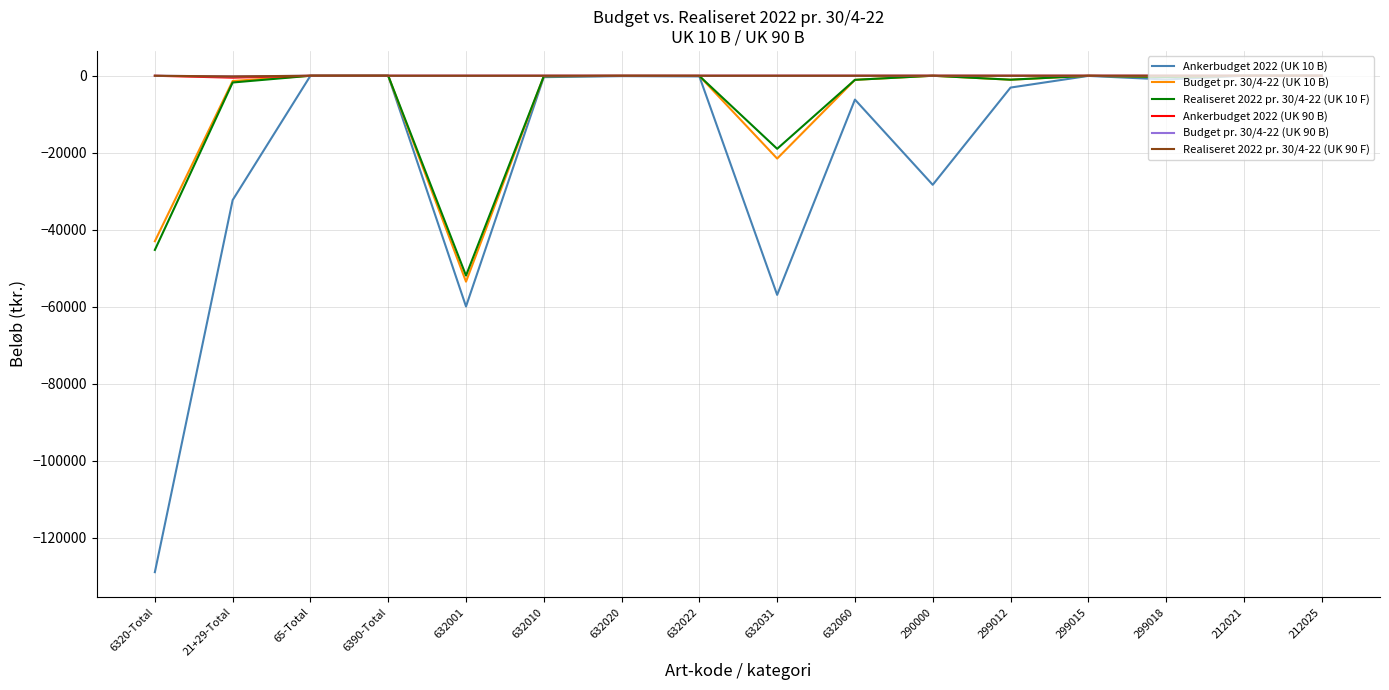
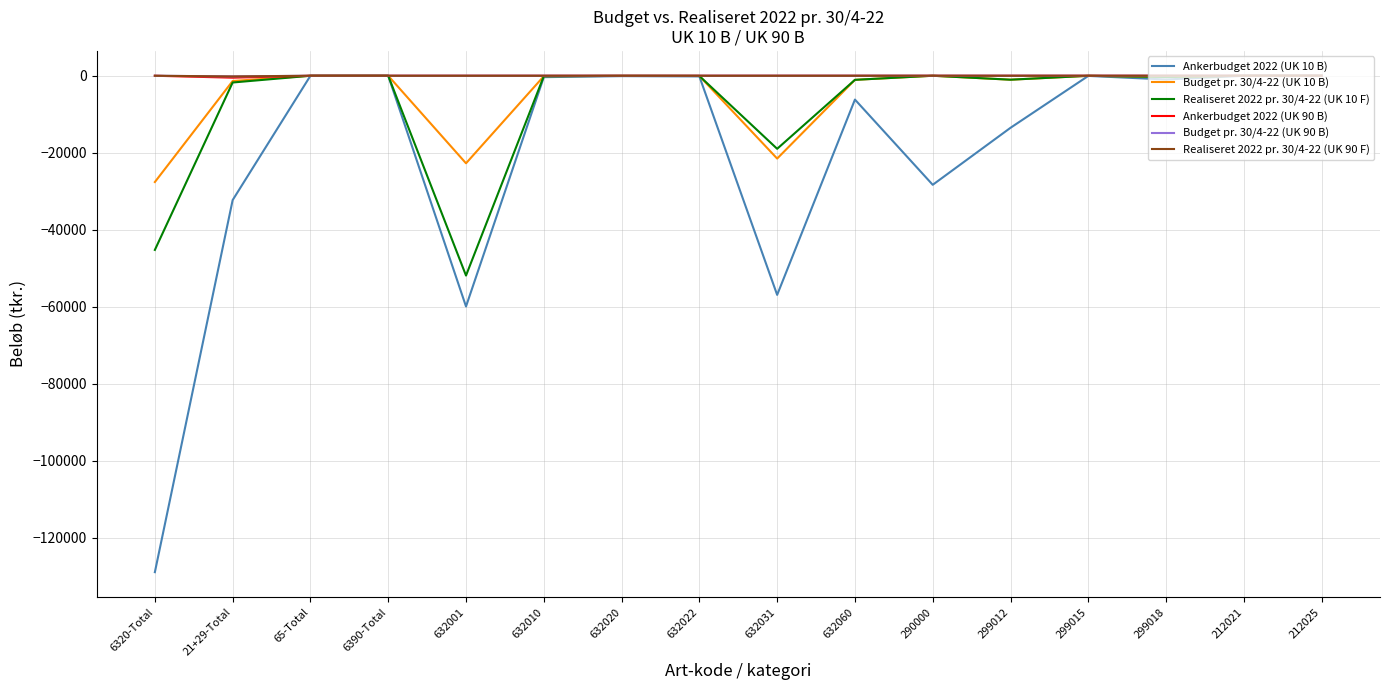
Budget pr. 30/4-22 (UK 10 B), 6320-Total: -43000 -> -28000
Budget pr. 30/4-22 (UK 10 B), 632001: -53000 -> -23000
Ankerbudget 2022 (UK 10 B), 299012: -3000 -> -14000
